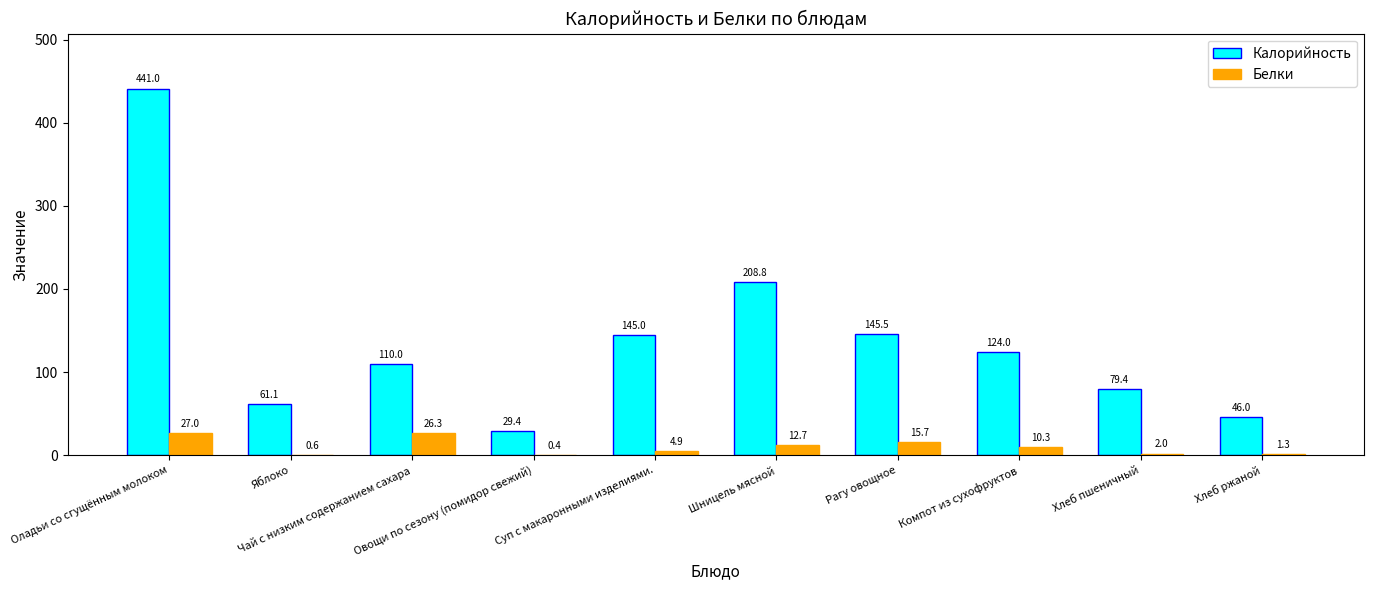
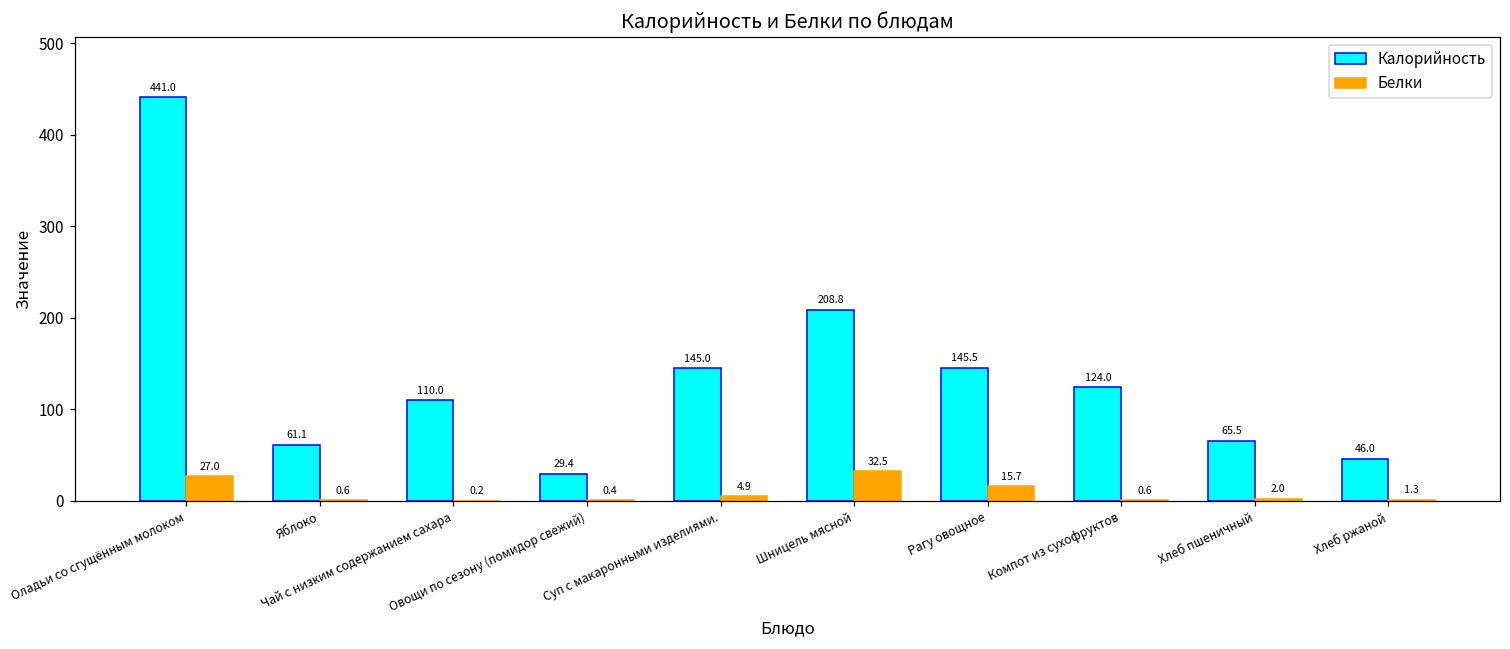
Белки, Чай с низким содержанием сахара: 26.3 -> 0.2
Белки, Шницель мясной: 12.7 -> 32.5
Белки, Компот из сухофруктов: 10.3 -> 0.6
Калорийность, Хлеб пшеничный: 79.4 -> 65.5
